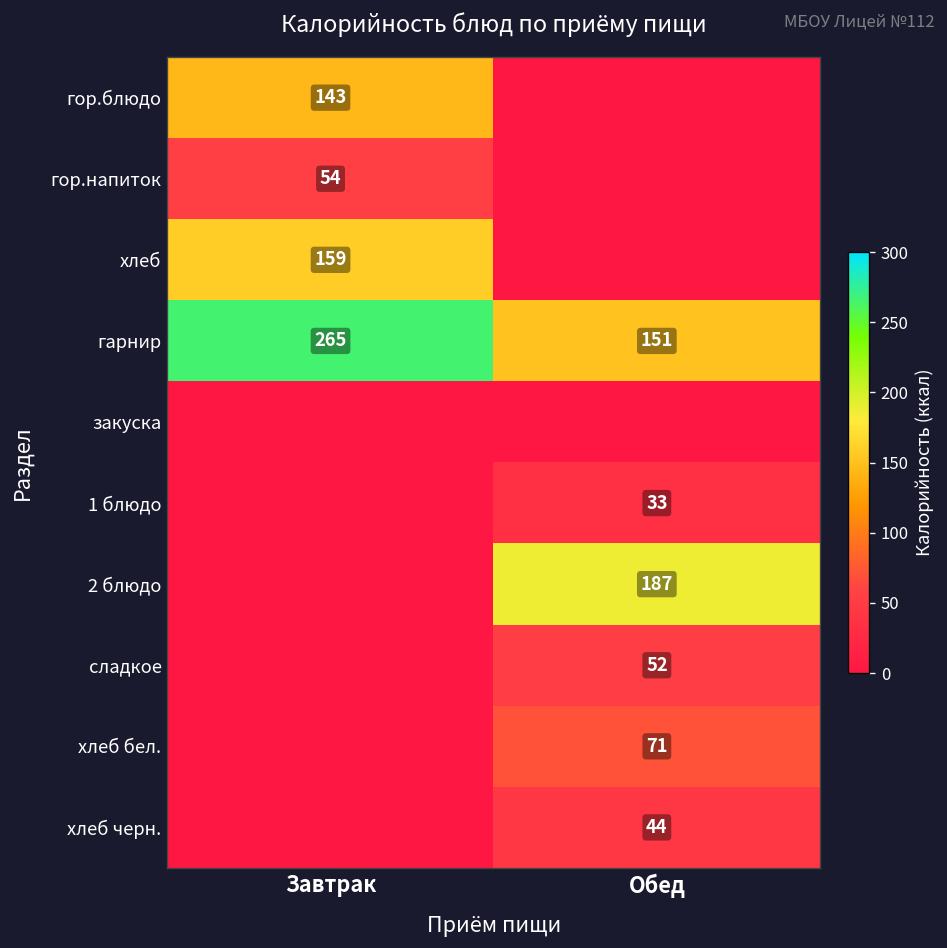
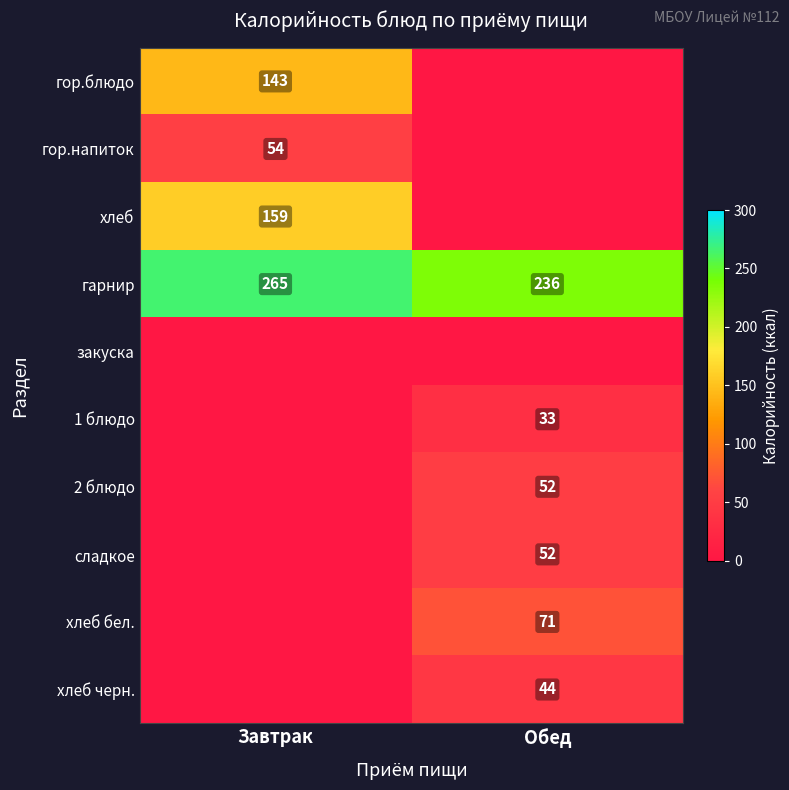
гарнир, Обед: 151 -> 236
2 блюдо, Обед: 187 -> 52
